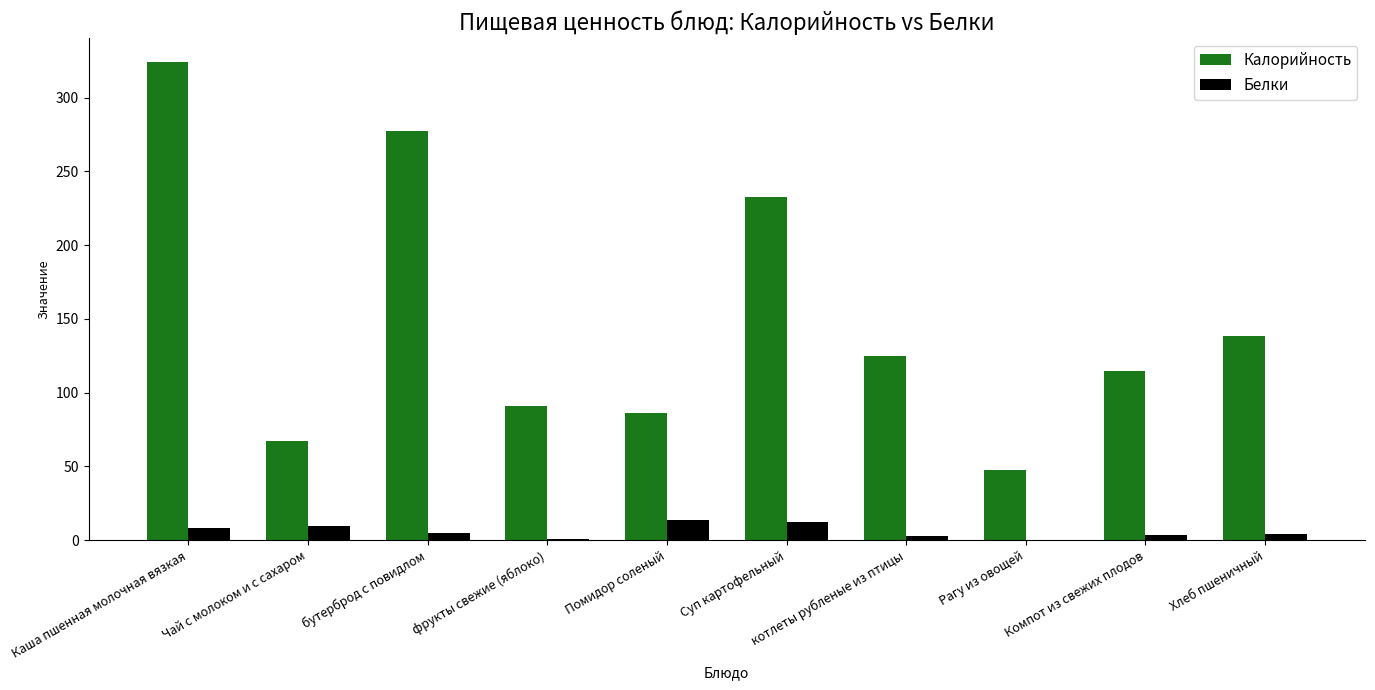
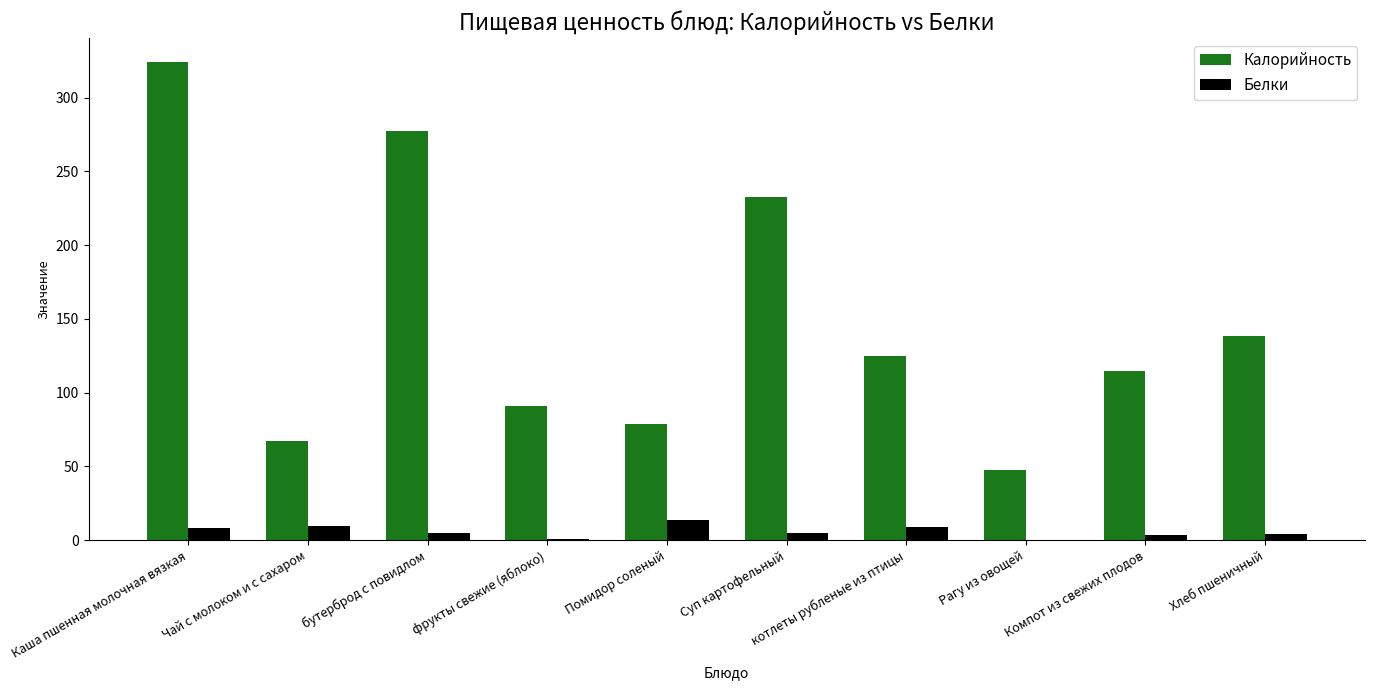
Калорийность, Помидор соленый: 86 -> 79
Белки, Суп картофельный: 13 -> 5
Белки, котлеты рубленые из птицы: 3 -> 9
